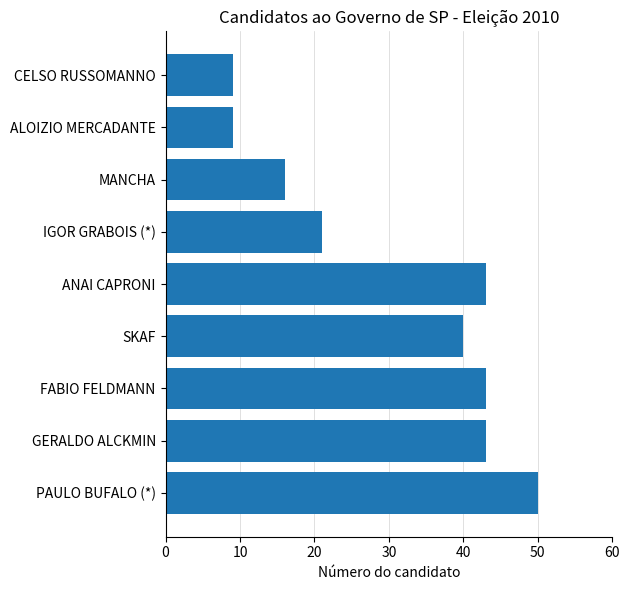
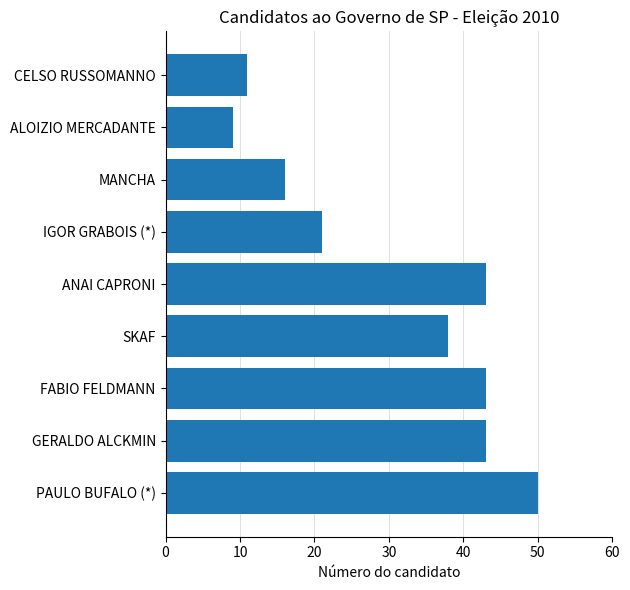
CELSO RUSSOMANNO: 9 -> 11
SKAF: 40 -> 38
